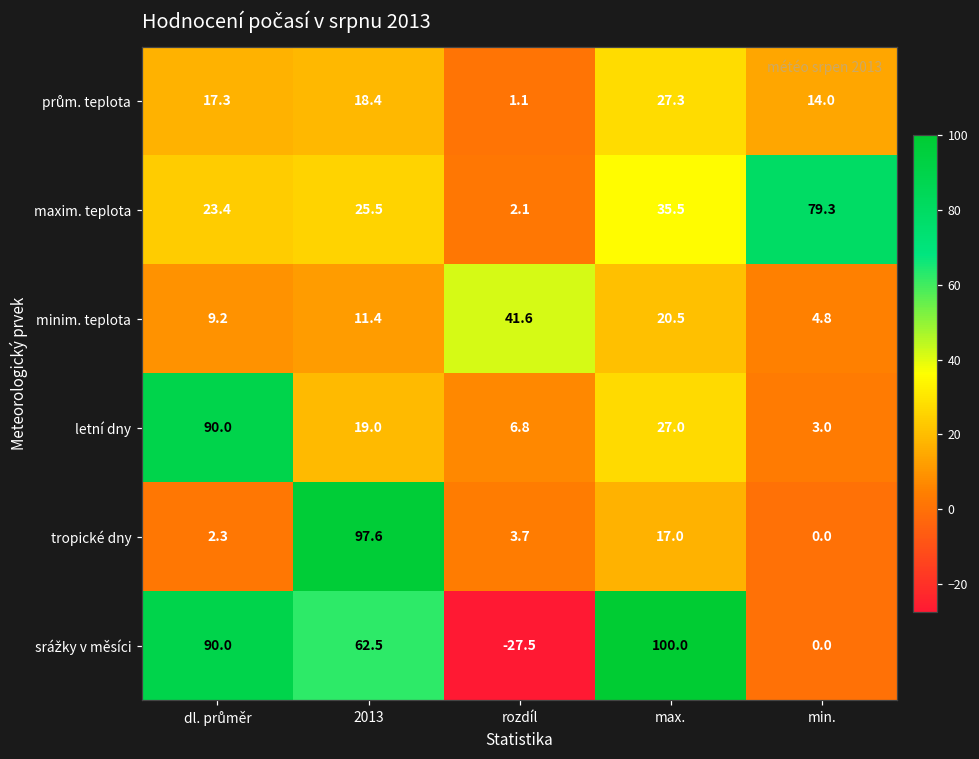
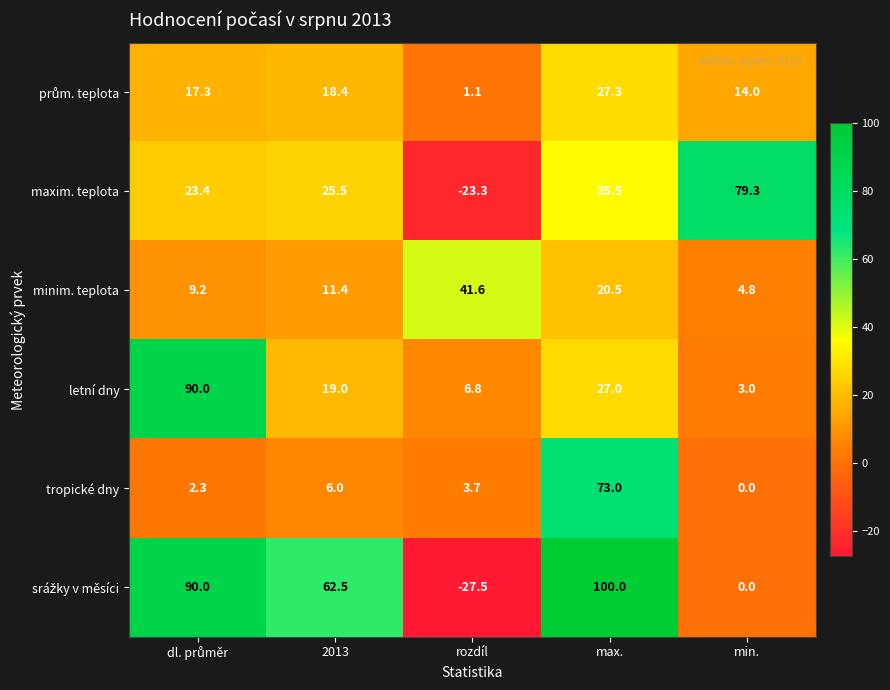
maxim. teplota, rozdíl: 2.1 -> -23.3
tropické dny, 2013: 97.6 -> 6.0
tropické dny, max.: 17.0 -> 73.0
